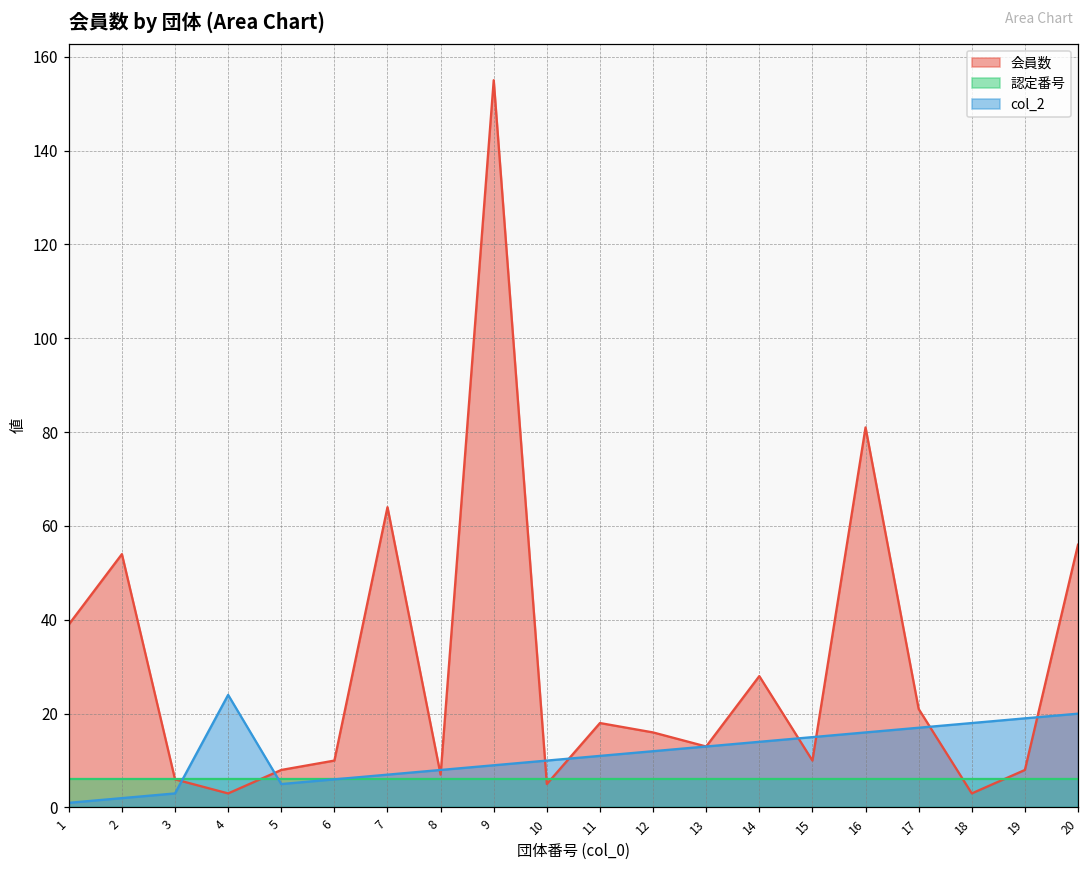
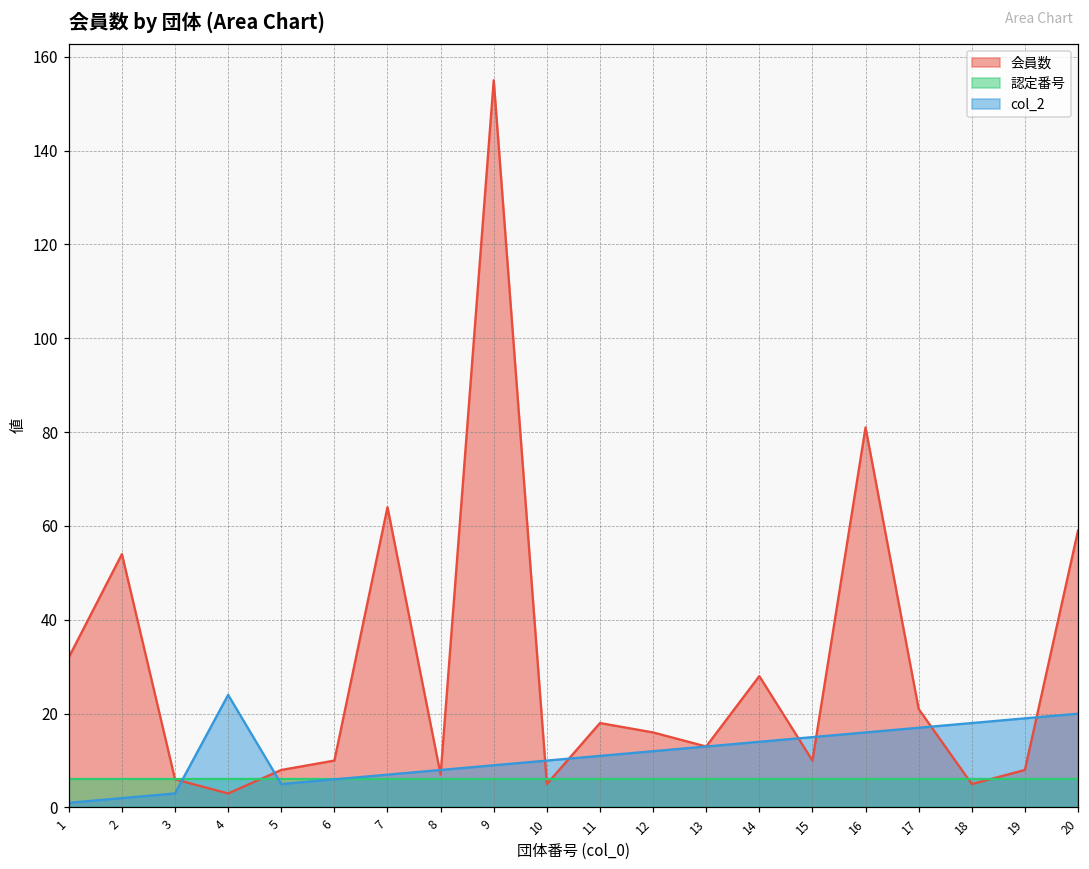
会員数, 1: 39 -> 32
会員数, 18: 3 -> 5
会員数, 20: 56 -> 59
